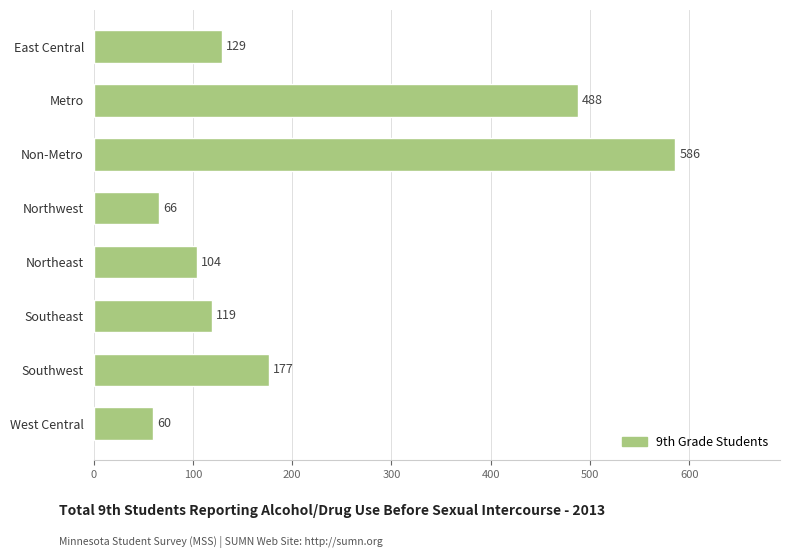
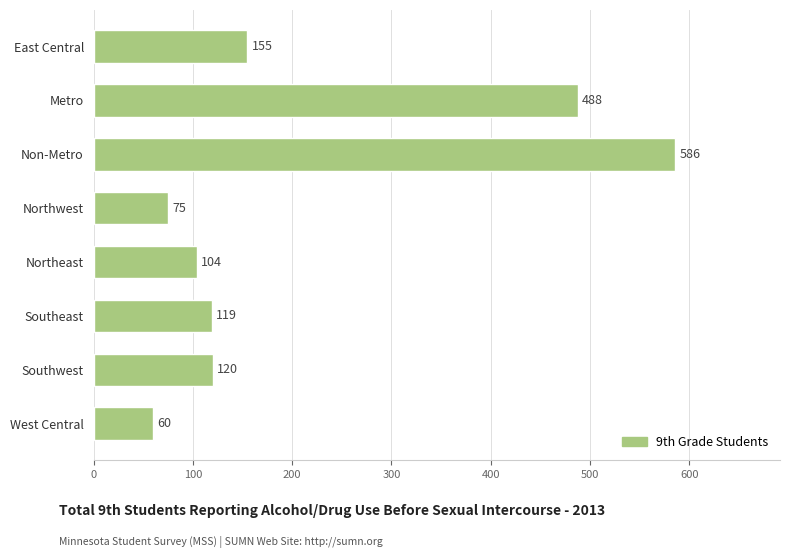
East Central: 129 -> 155
Northwest: 66 -> 75
Southwest: 177 -> 120
